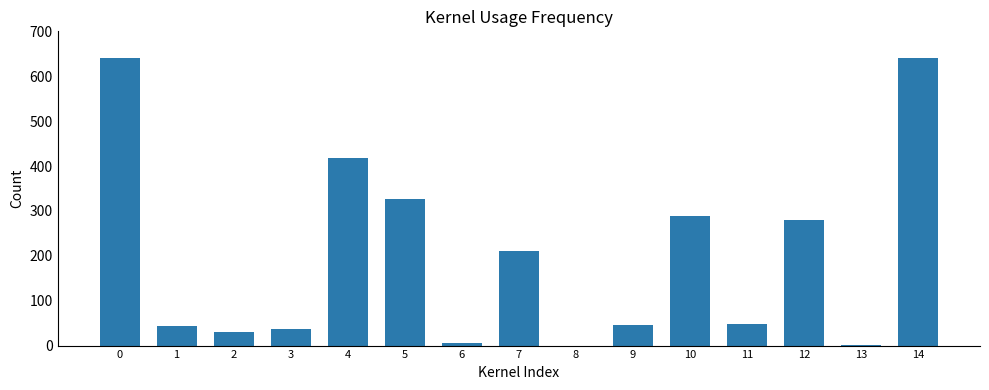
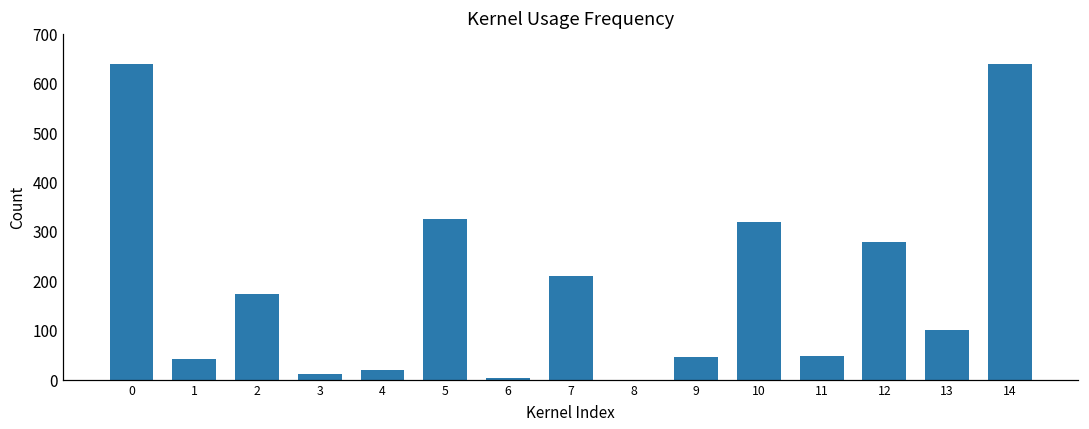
2: 30 -> 180
3: 40 -> 10
4: 420 -> 20
10: 290 -> 320
13: 0 -> 100
